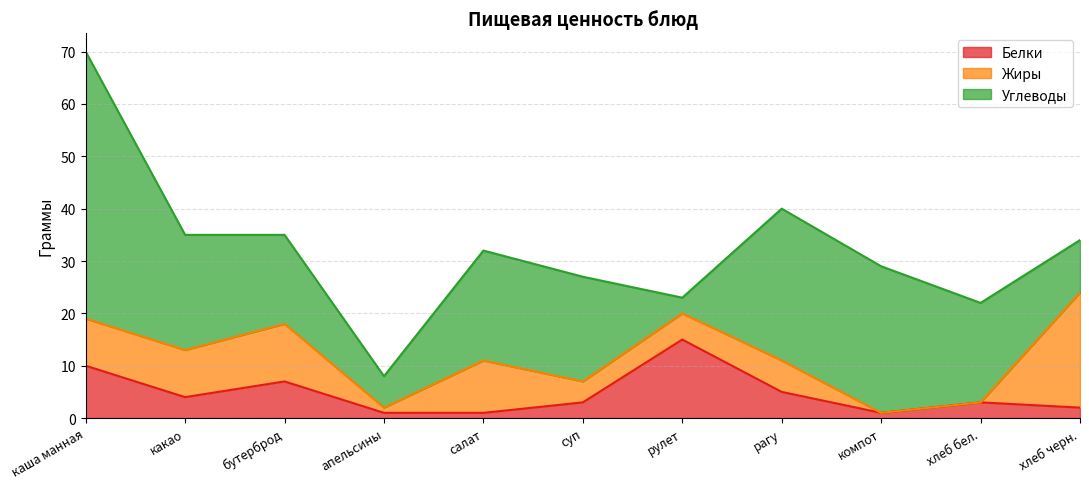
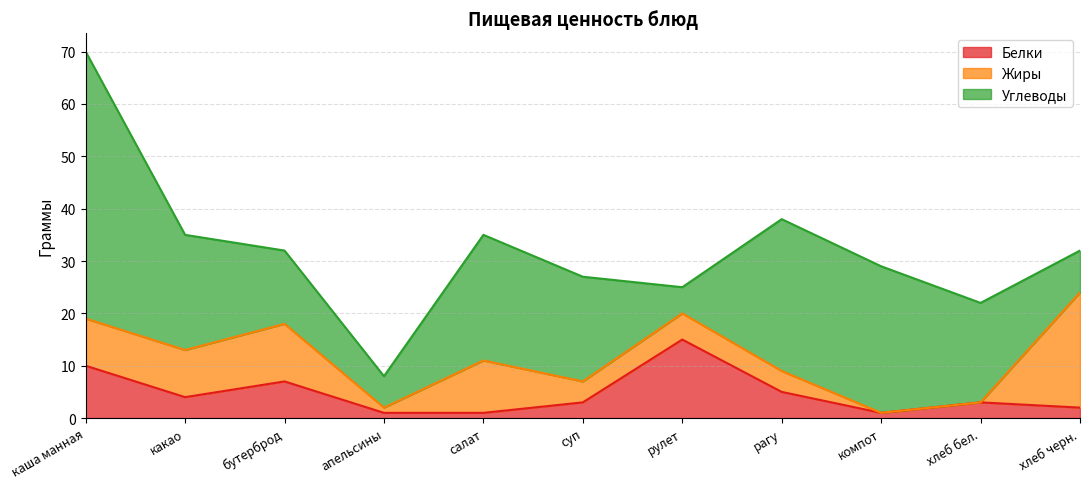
Углеводы, бутерброд: 17 -> 14
Углеводы, салат: 21 -> 24
Углеводы, рулет: 3 -> 5
Жиры, рагу: 6 -> 4
Углеводы, хлеб черн.: 10 -> 8
